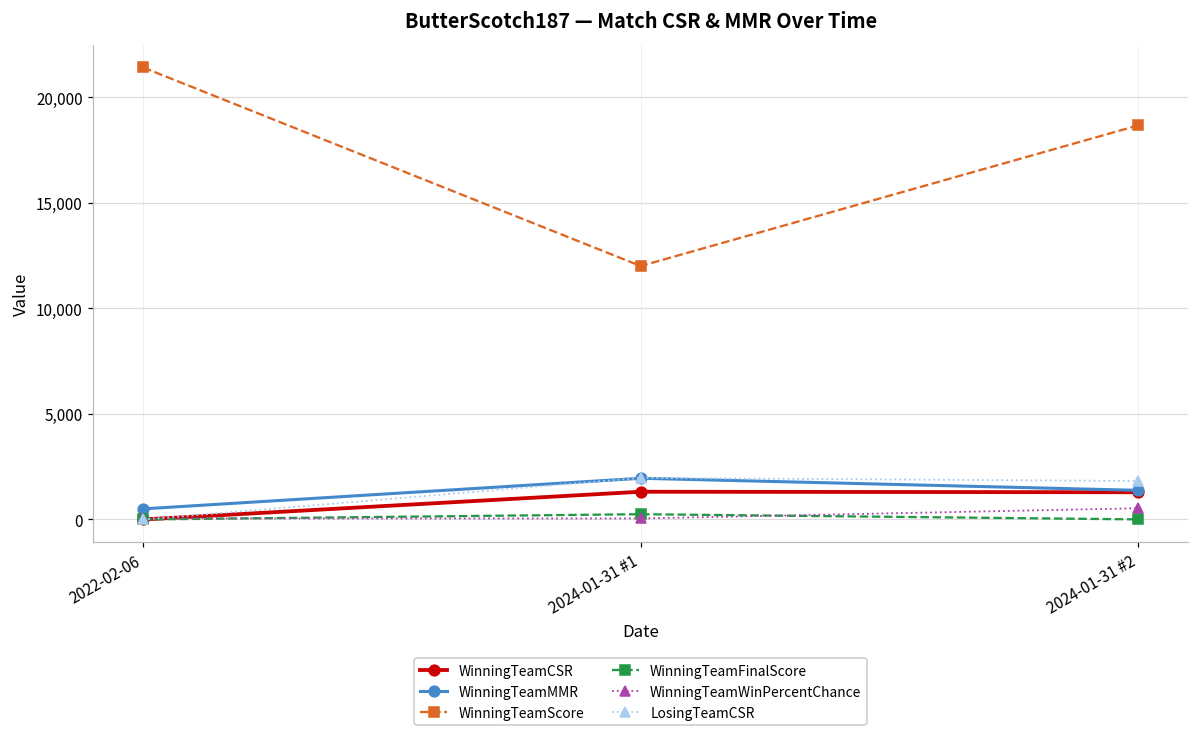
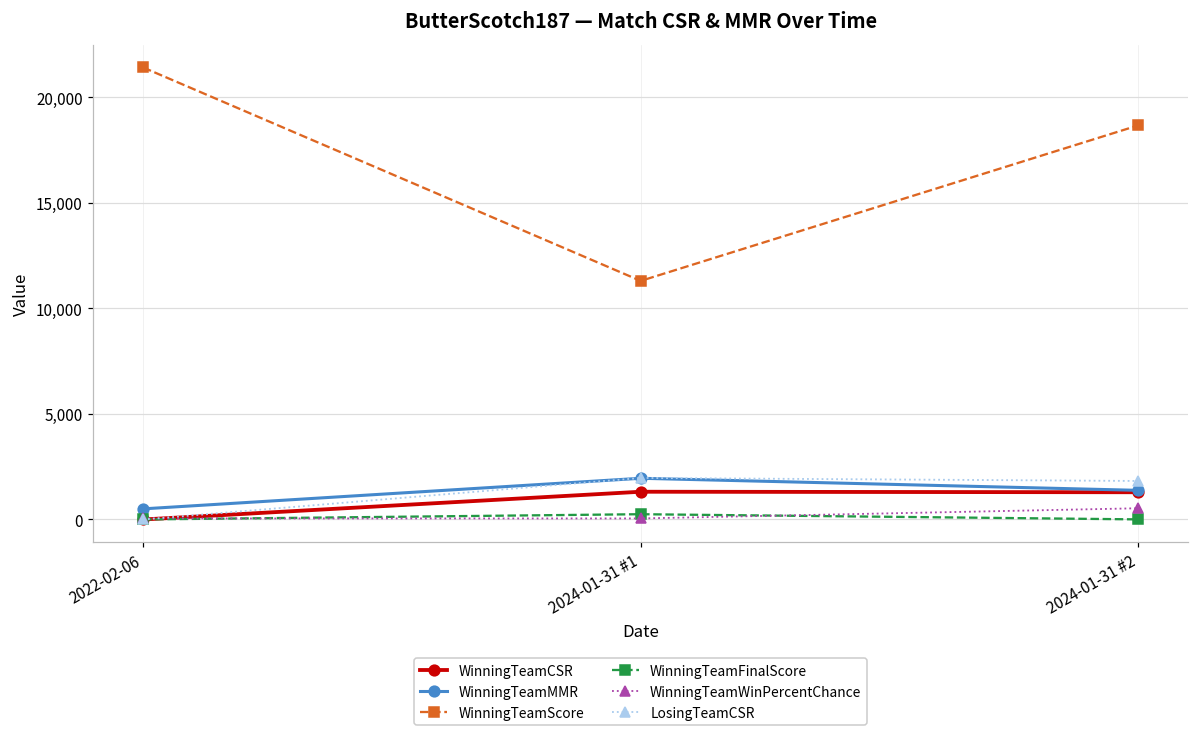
WinningTeamScore, 2024-01-31 #1: 12,000 -> 11,300
